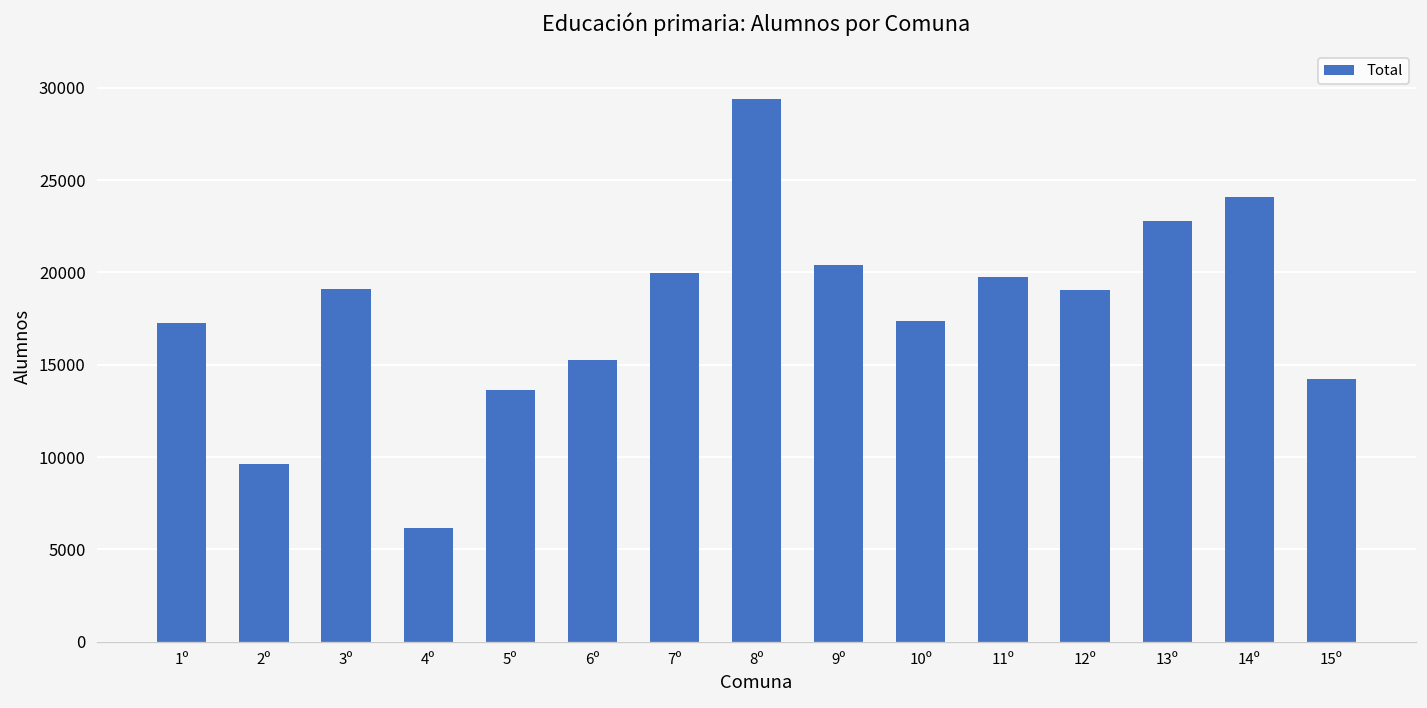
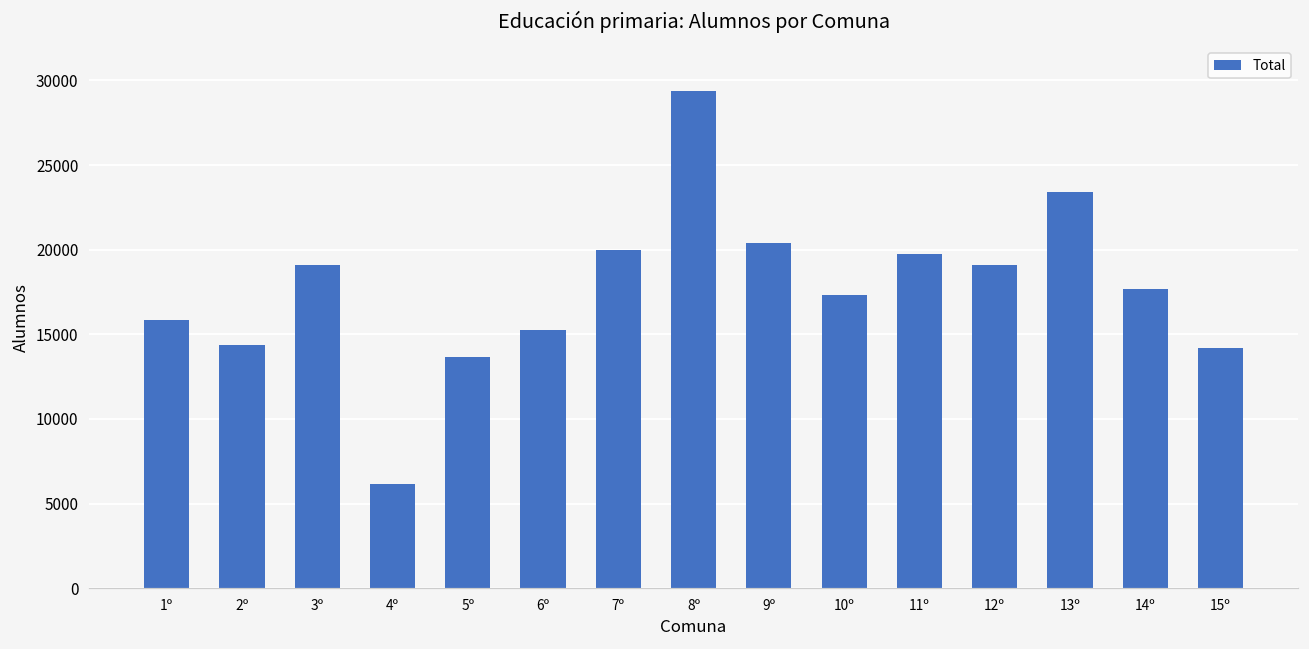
1º: 17300 -> 15900
2º: 9600 -> 14400
13º: 22800 -> 23400
14º: 24100 -> 17700
